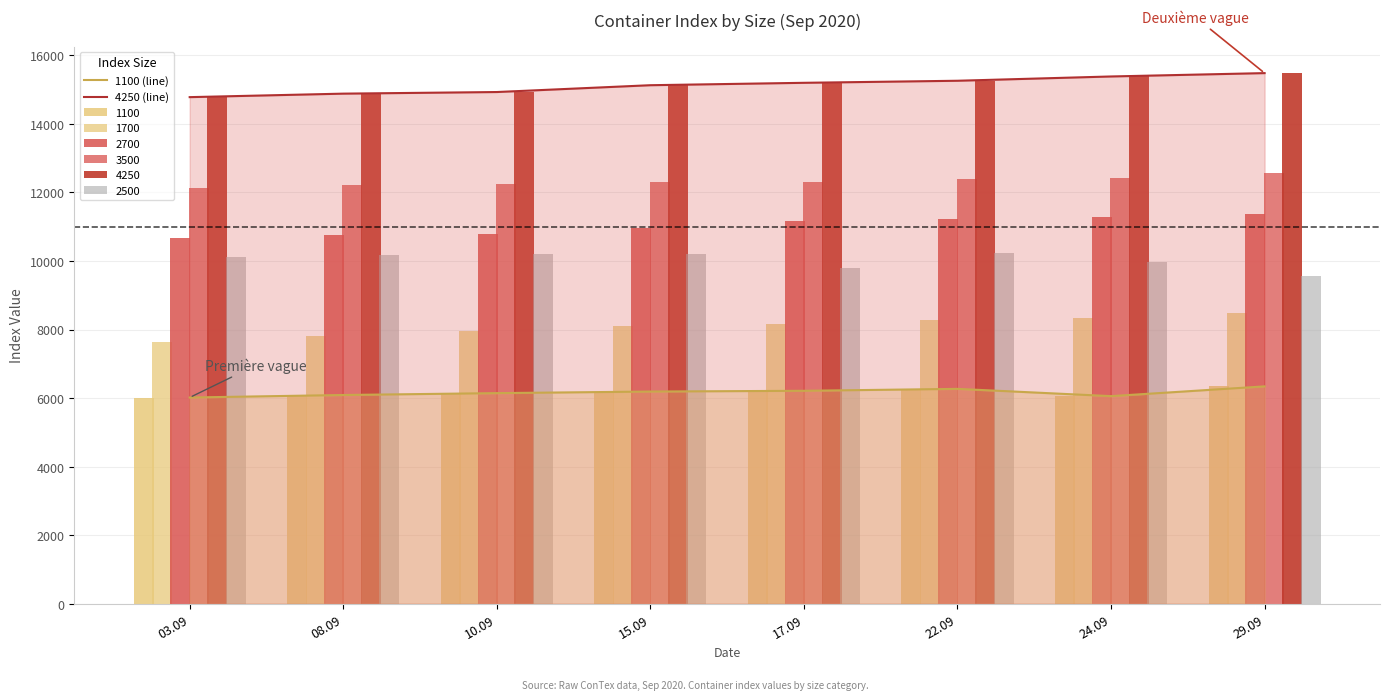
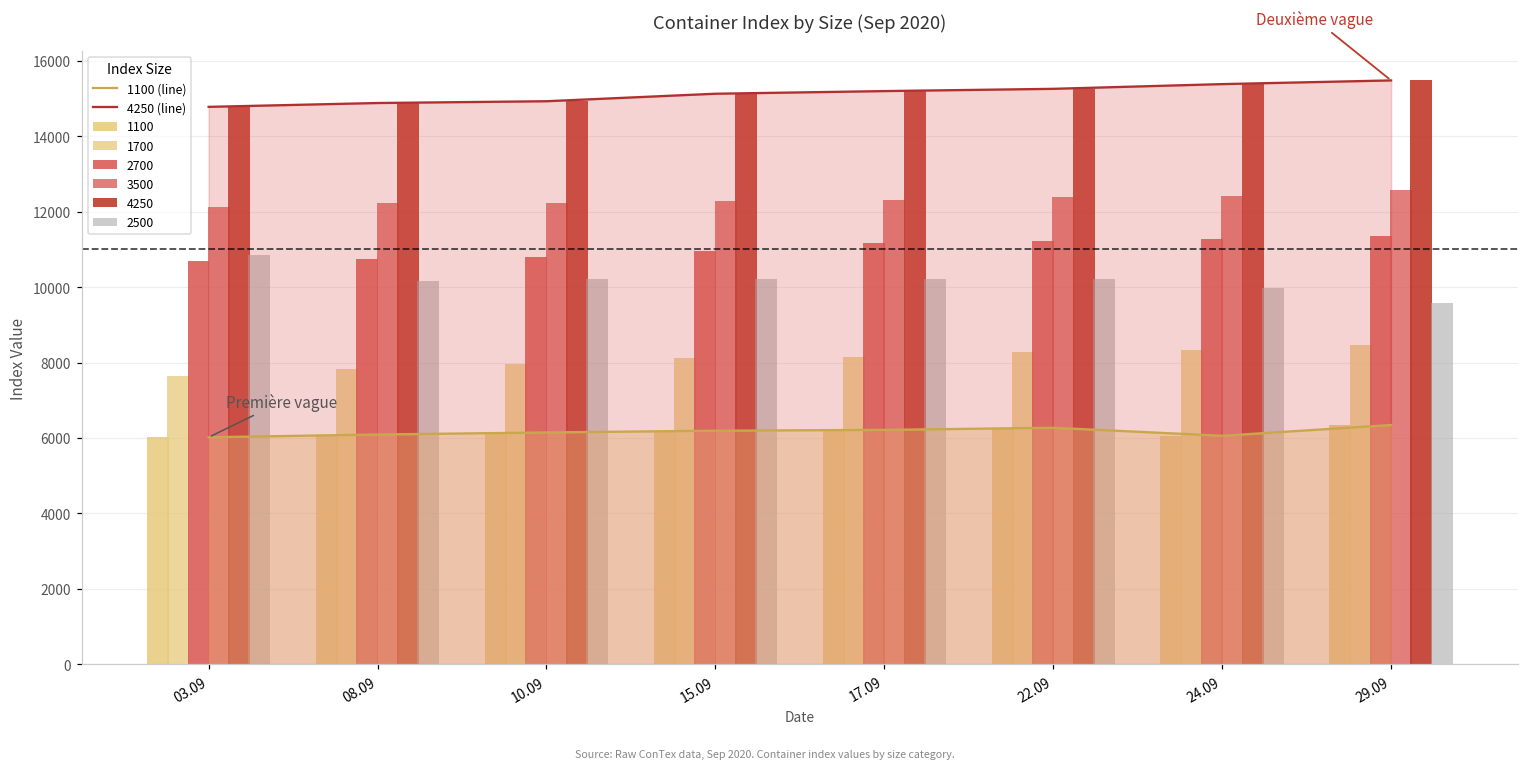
2500, 03.09: 10100 -> 10800
2500, 17.09: 9800 -> 10200
